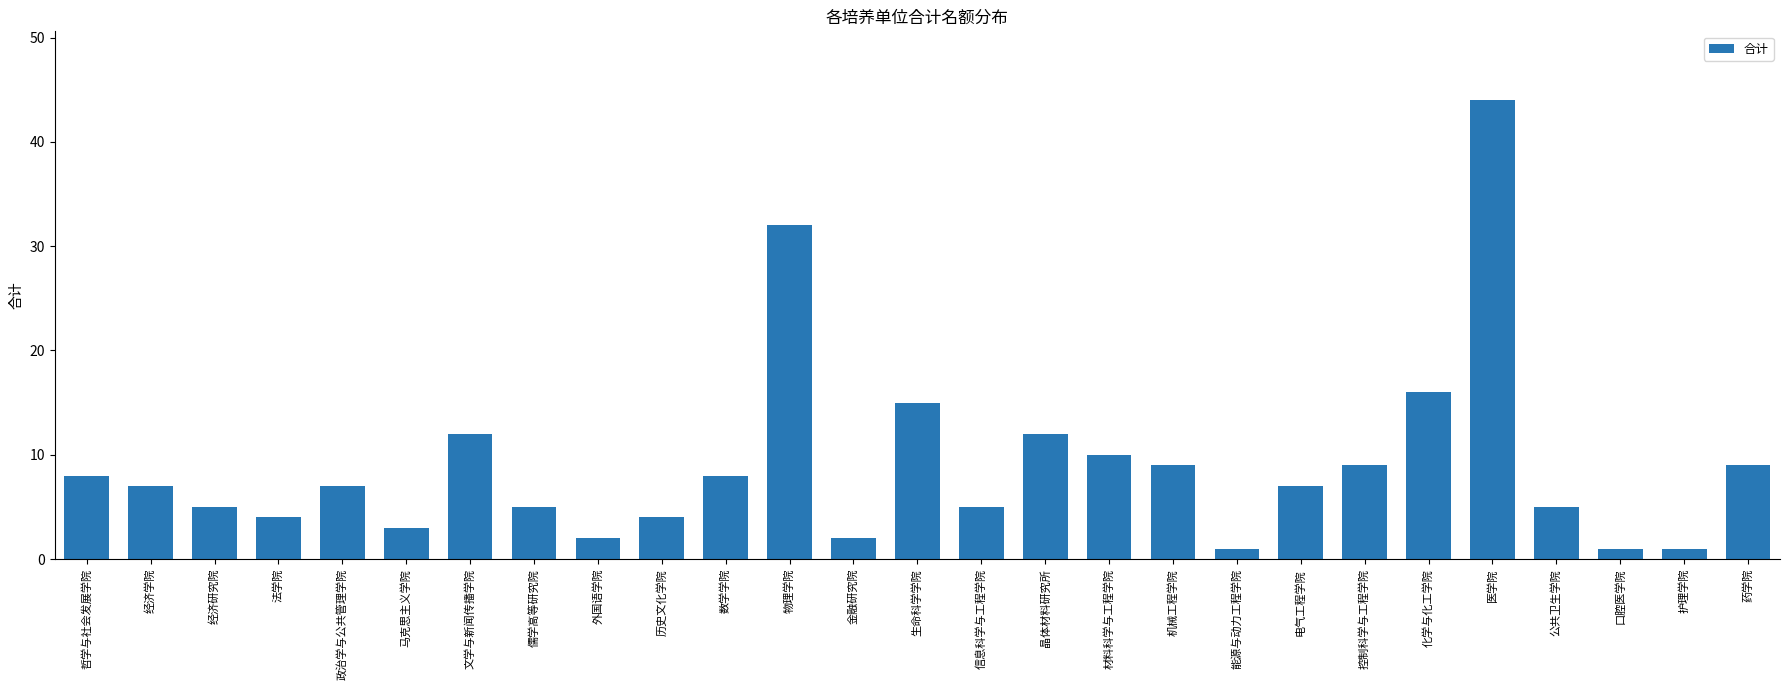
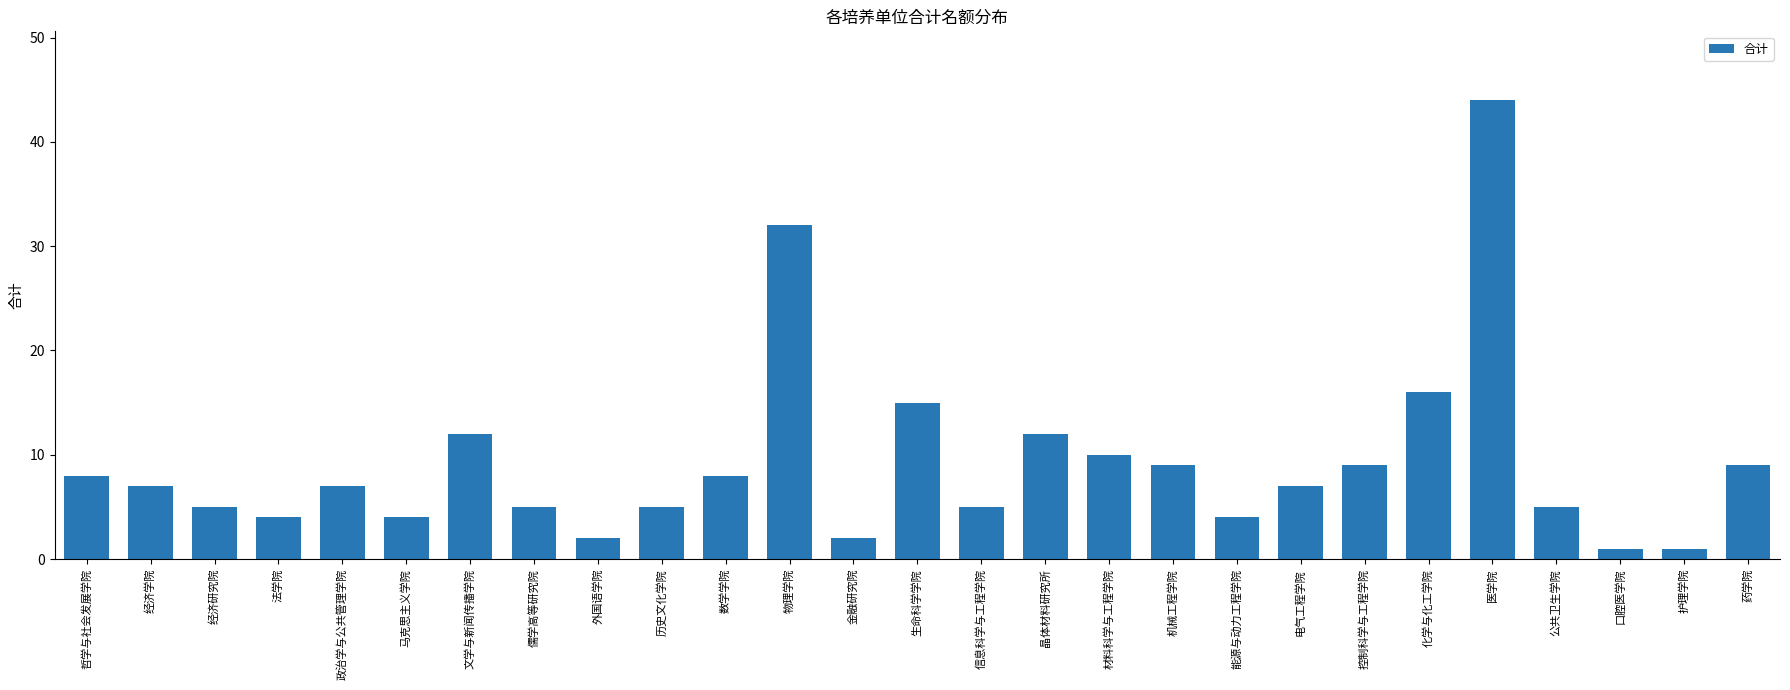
马克思主义学院: 3 -> 4
历史文化学院: 4 -> 5
能源与动力工程学院: 1 -> 4
